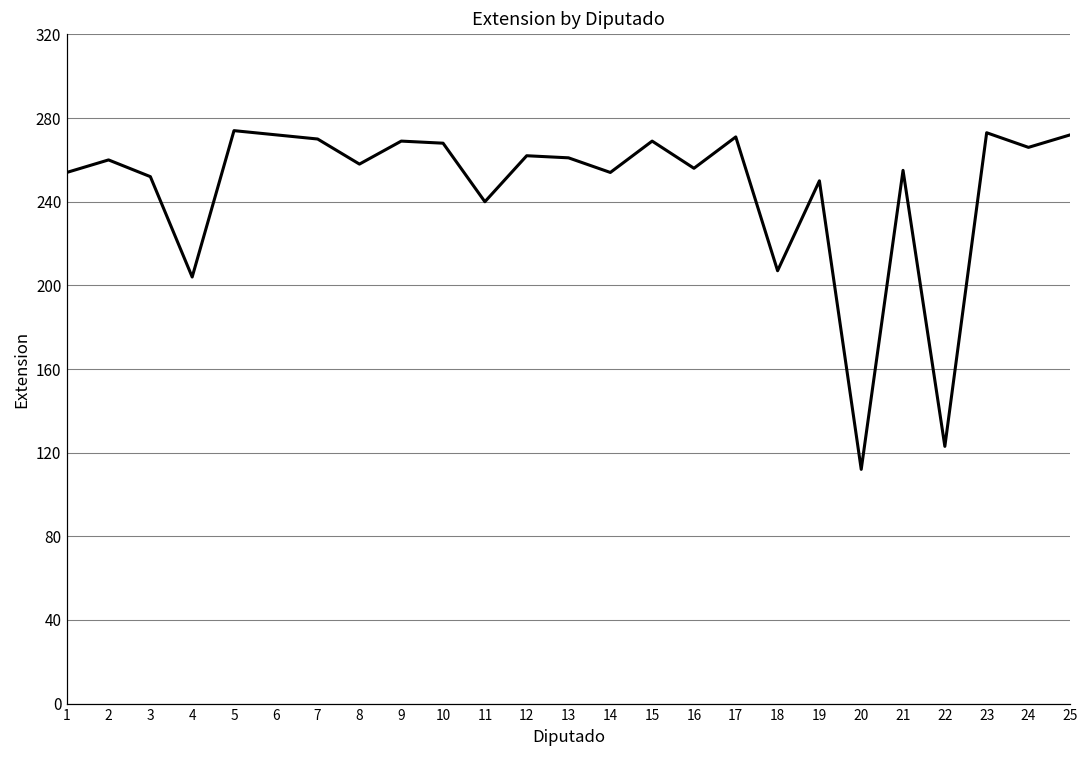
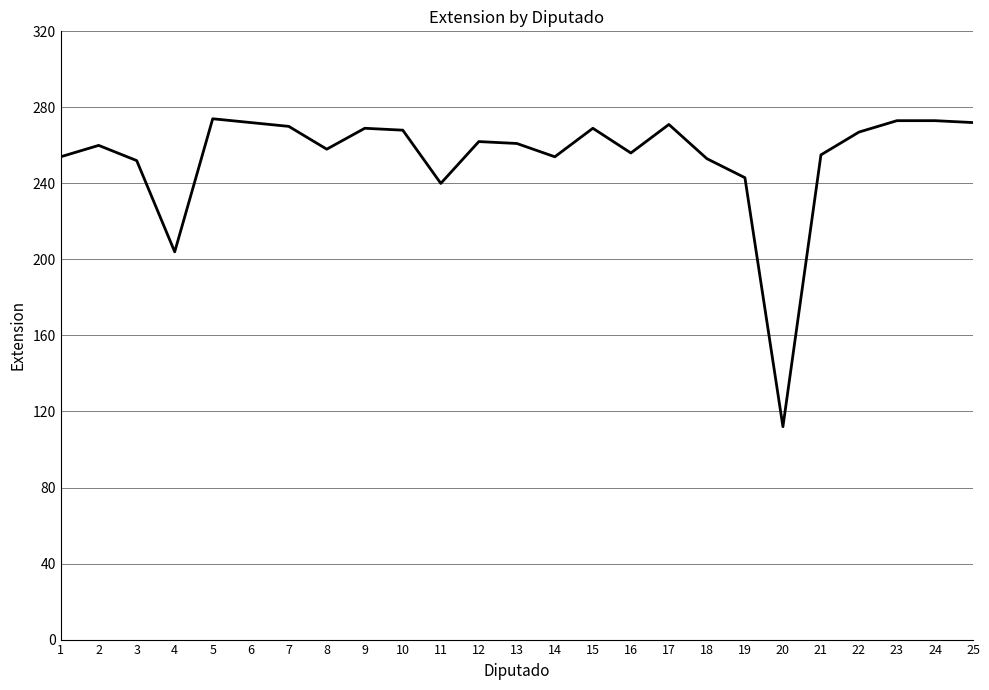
18: 207 -> 253
19: 250 -> 243
22: 123 -> 267
24: 266 -> 273
